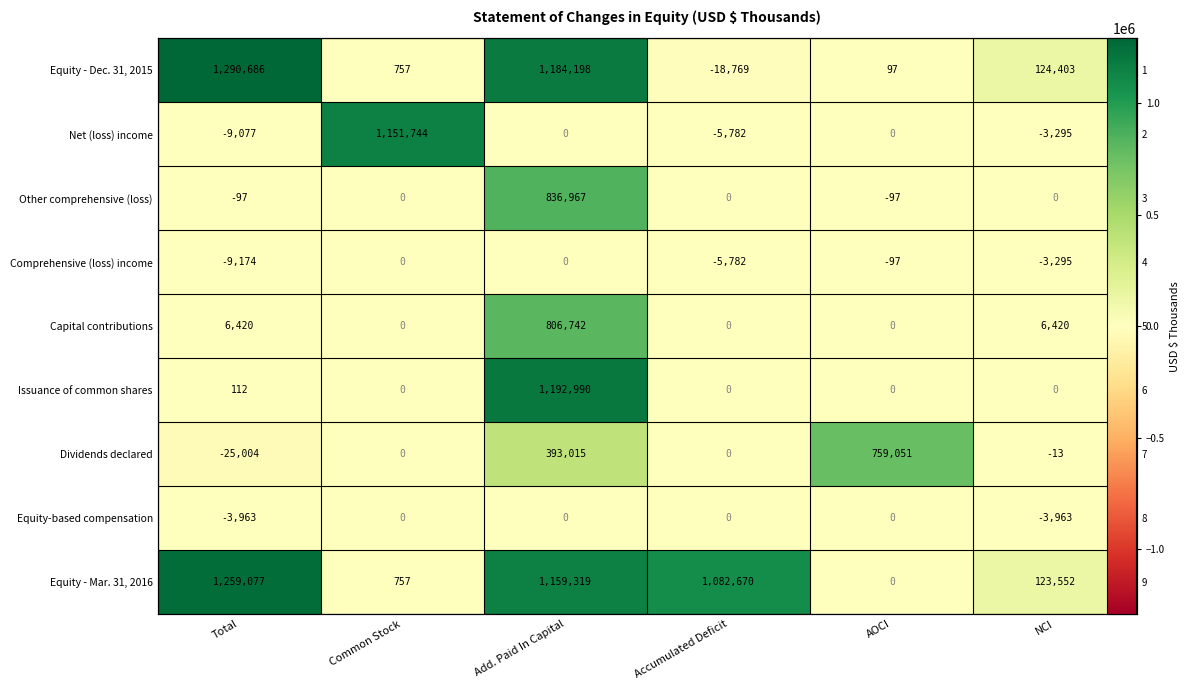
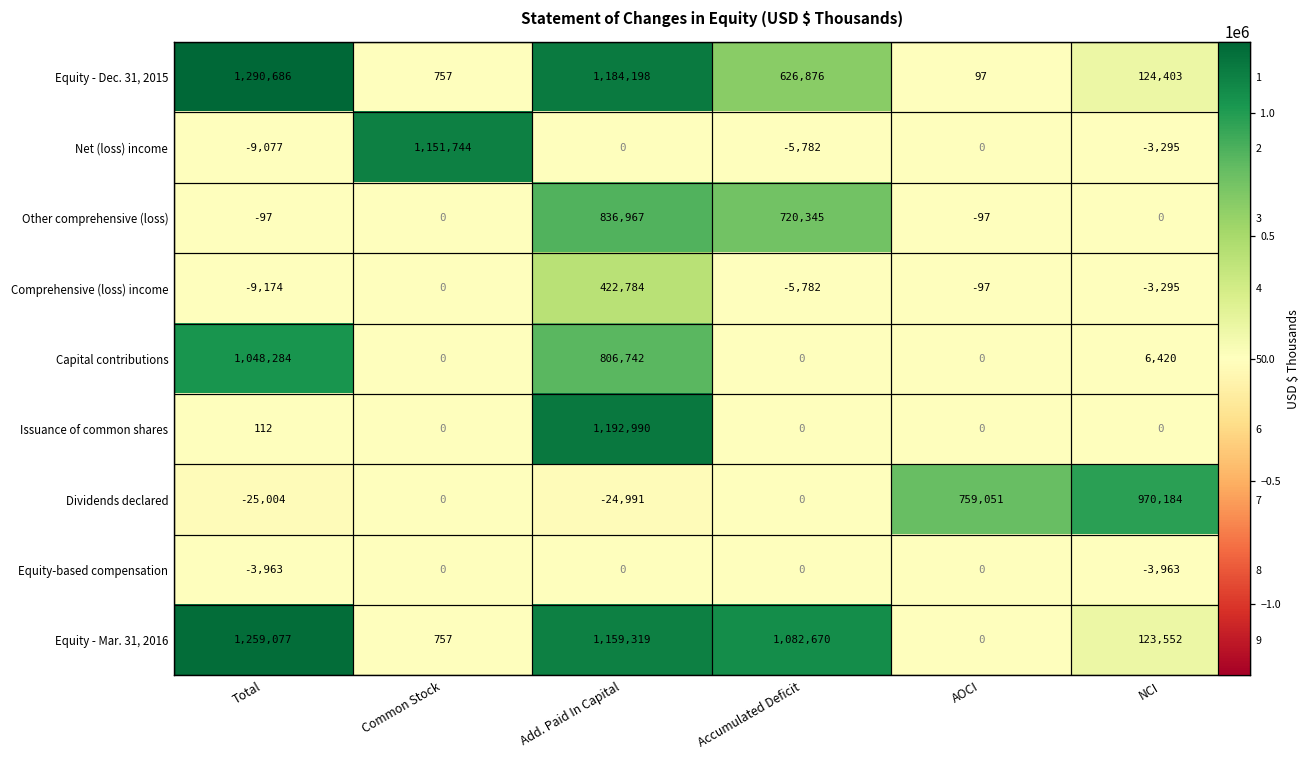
Equity - Dec. 31, 2015, Accumulated Deficit: -18,769 -> 626,876
Other comprehensive (loss), Accumulated Deficit: 0 -> 720,345
Comprehensive (loss) income, Add. Paid In Capital: 0 -> 422,784
Capital contributions, Total: 6,420 -> 1,048,284
Dividends declared, Add. Paid In Capital: 393,015 -> -24,991
Dividends declared, NCI: -13 -> 970,184
